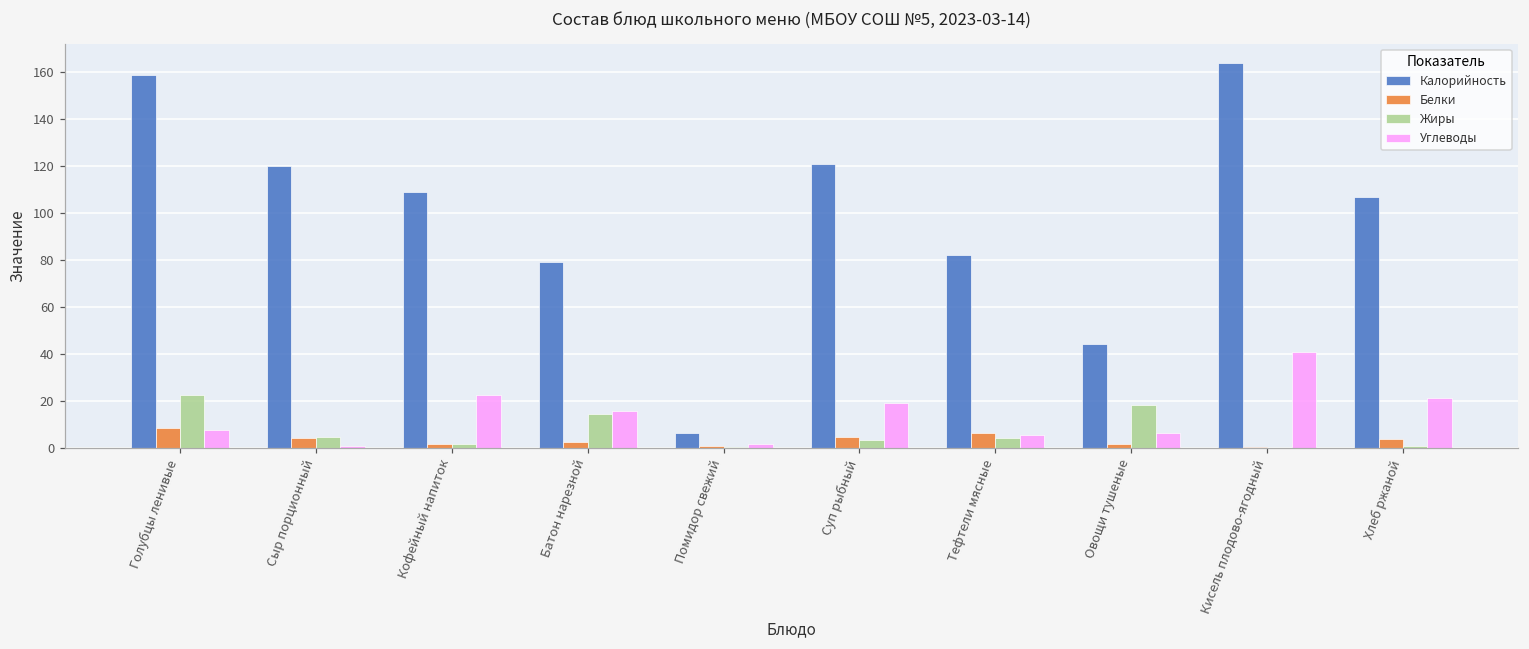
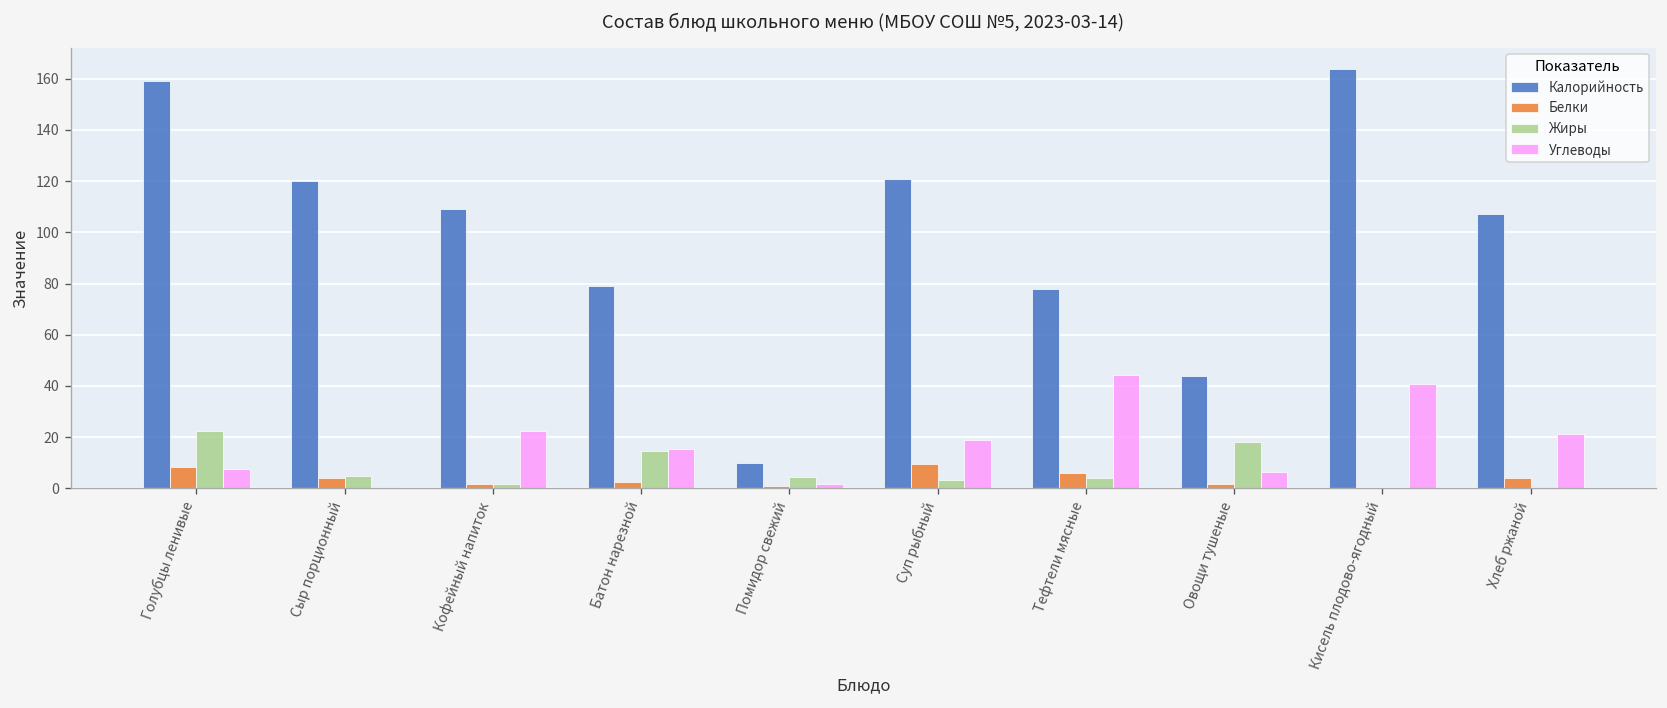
Калорийность, Помидор свежий: 6 -> 10
Жиры, Помидор свежий: 0 -> 4
Белки, Суп рыбный: 4 -> 9
Калорийность, Тефтели мясные: 82 -> 78
Углеводы, Тефтели мясные: 5 -> 44
